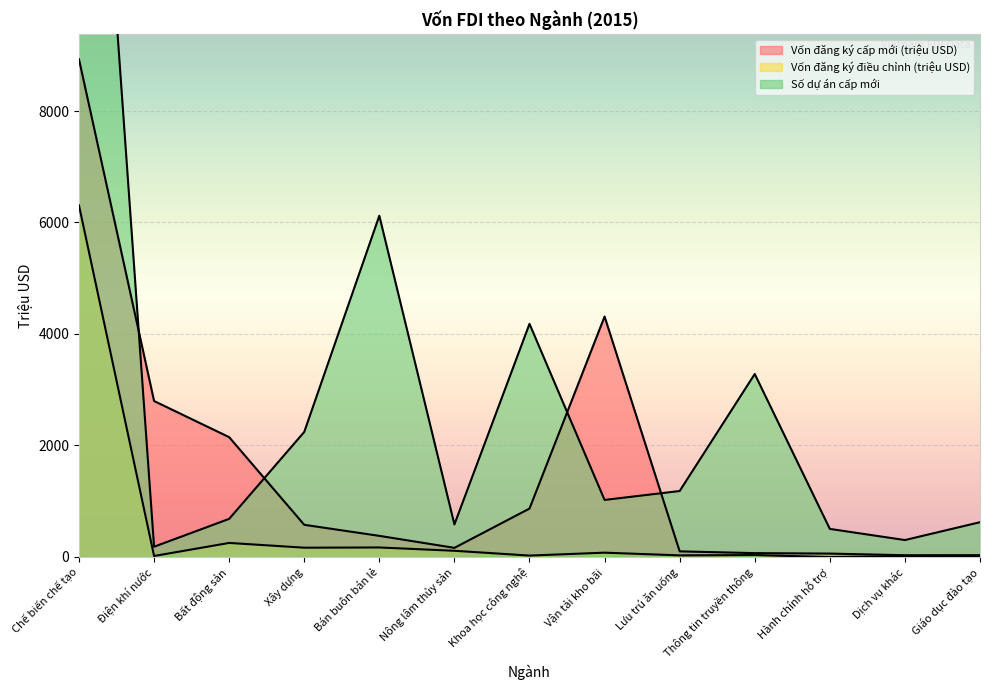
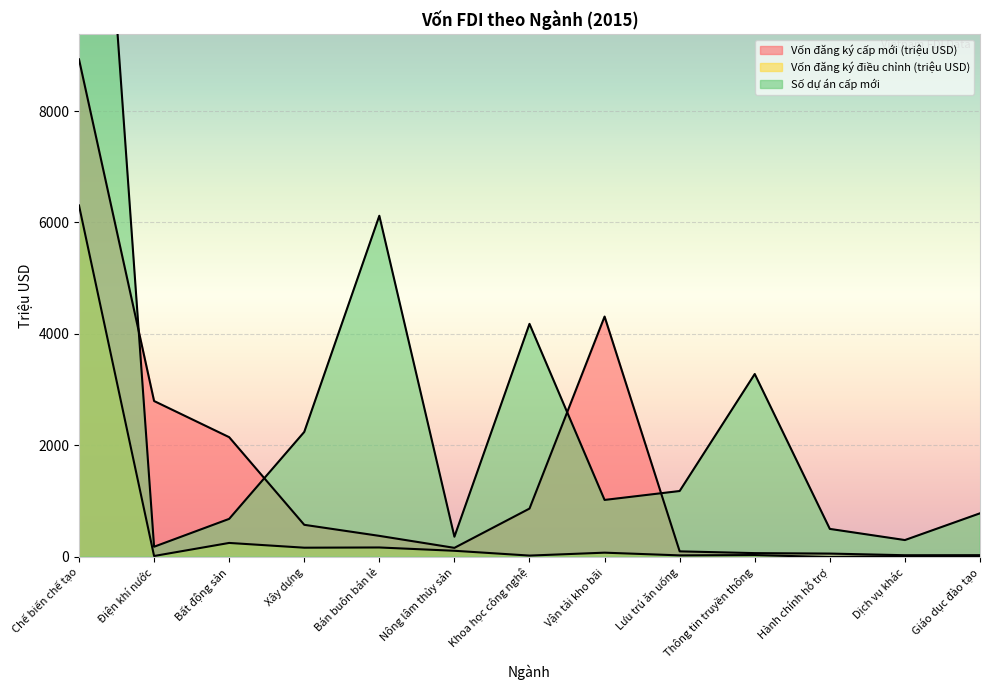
Số dự án cấp mới, Nông lâm thủy sản: 600 -> 400
Số dự án cấp mới, Giáo dục đào tạo: 600 -> 800
